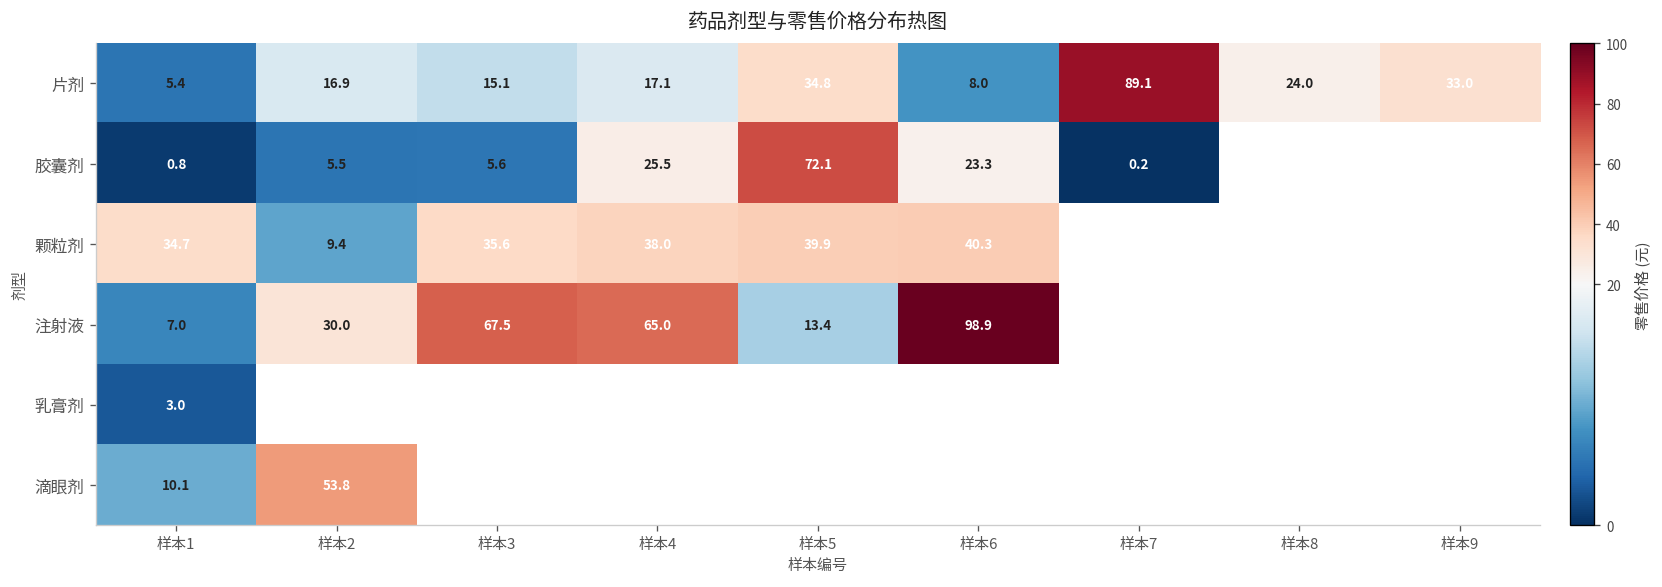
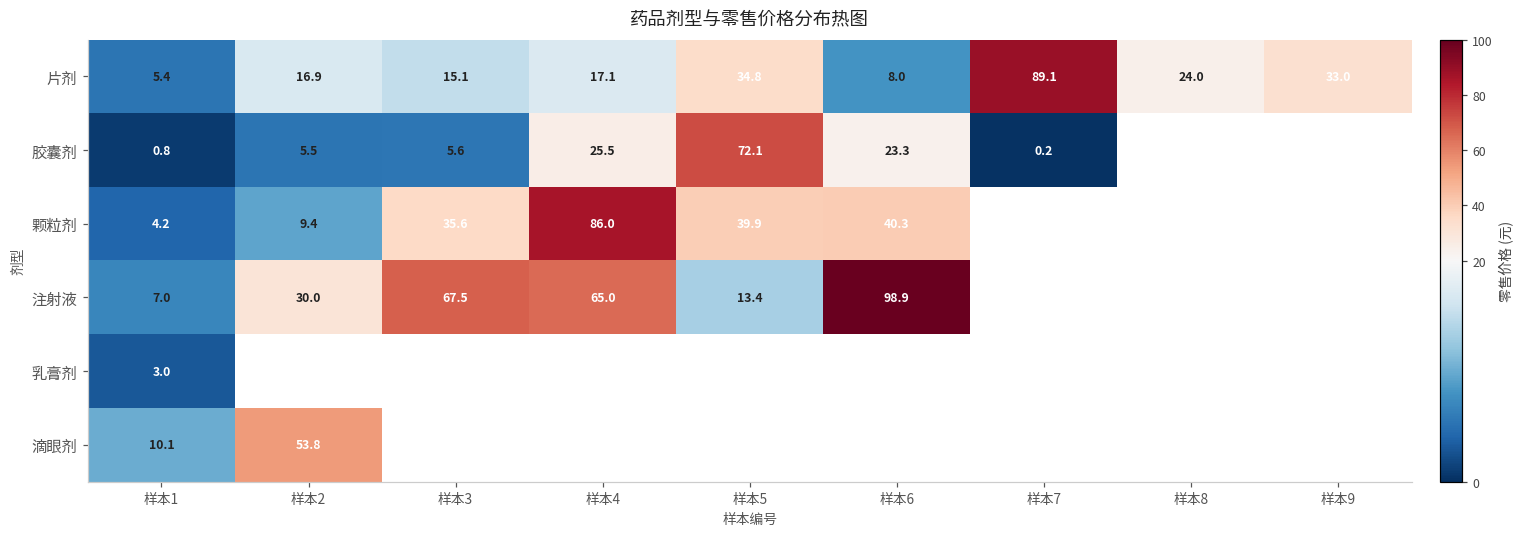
颗粒剂, 样本1: 34.7 -> 4.2
颗粒剂, 样本4: 38.0 -> 86.0
